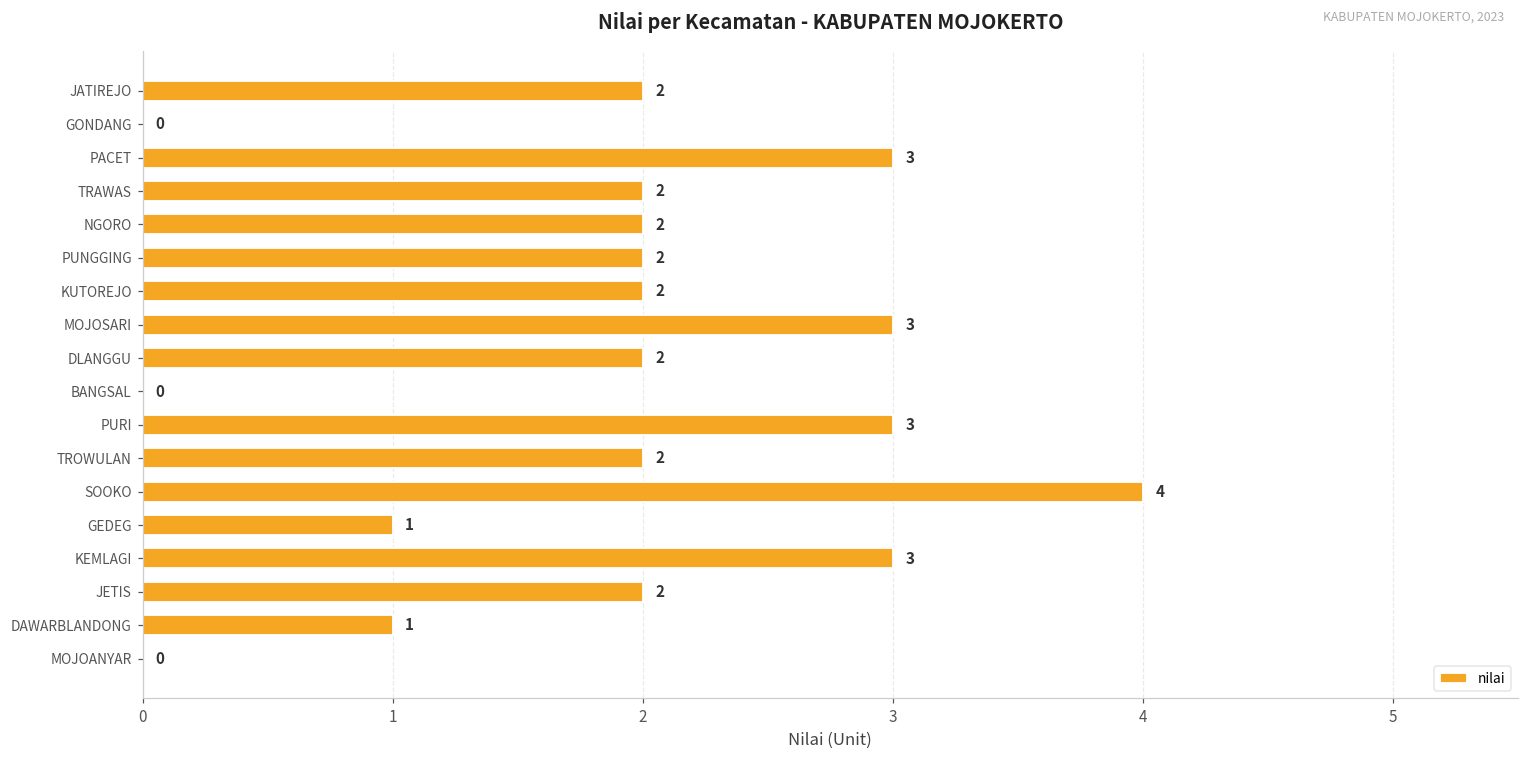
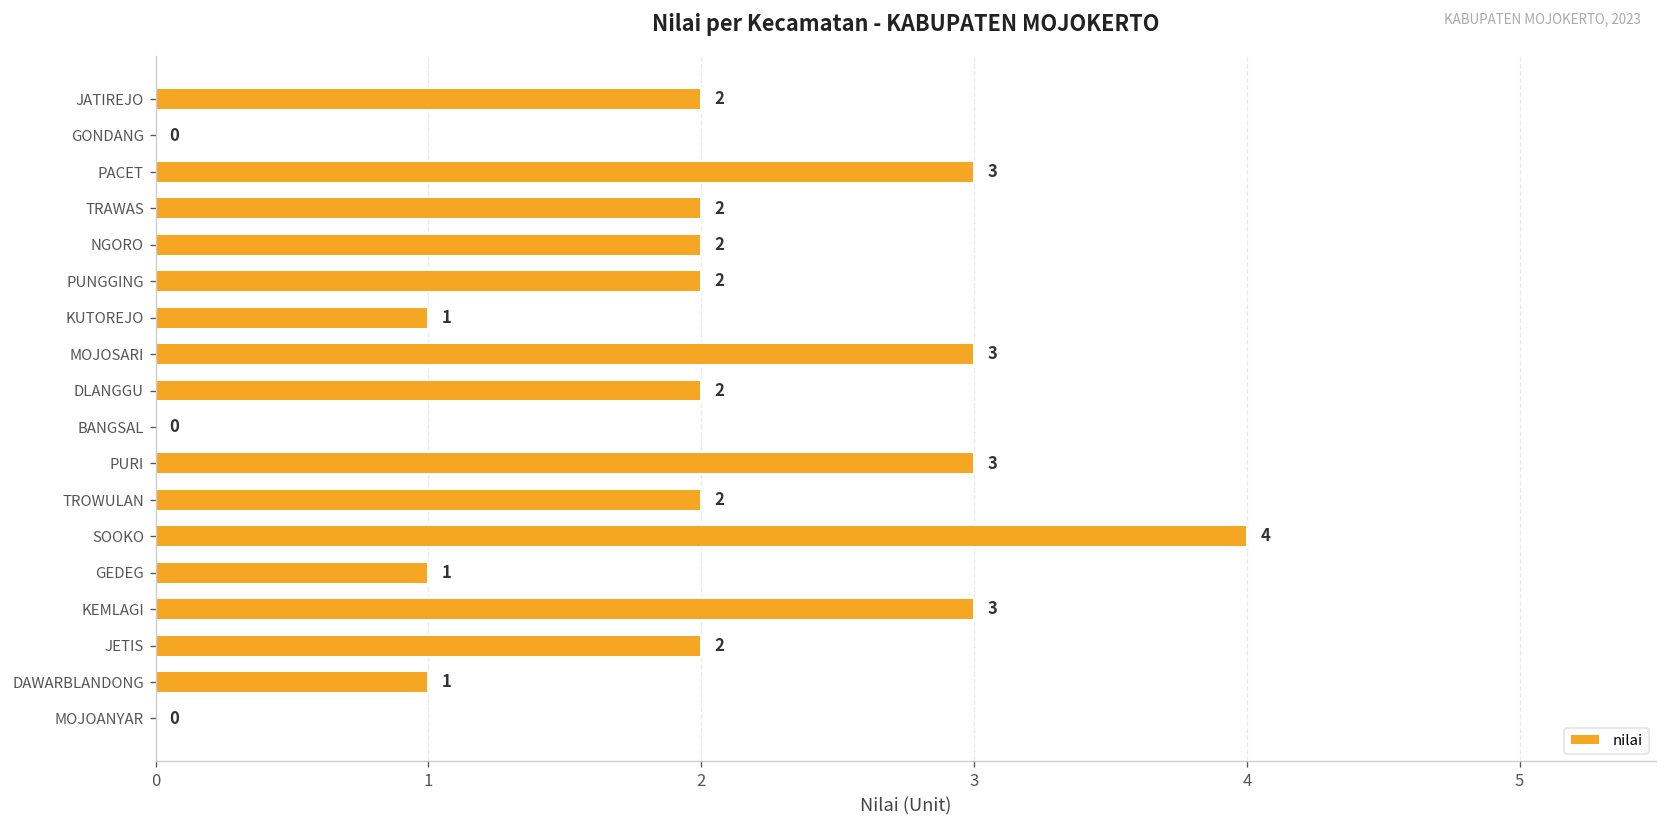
KUTOREJO: 2 -> 1
